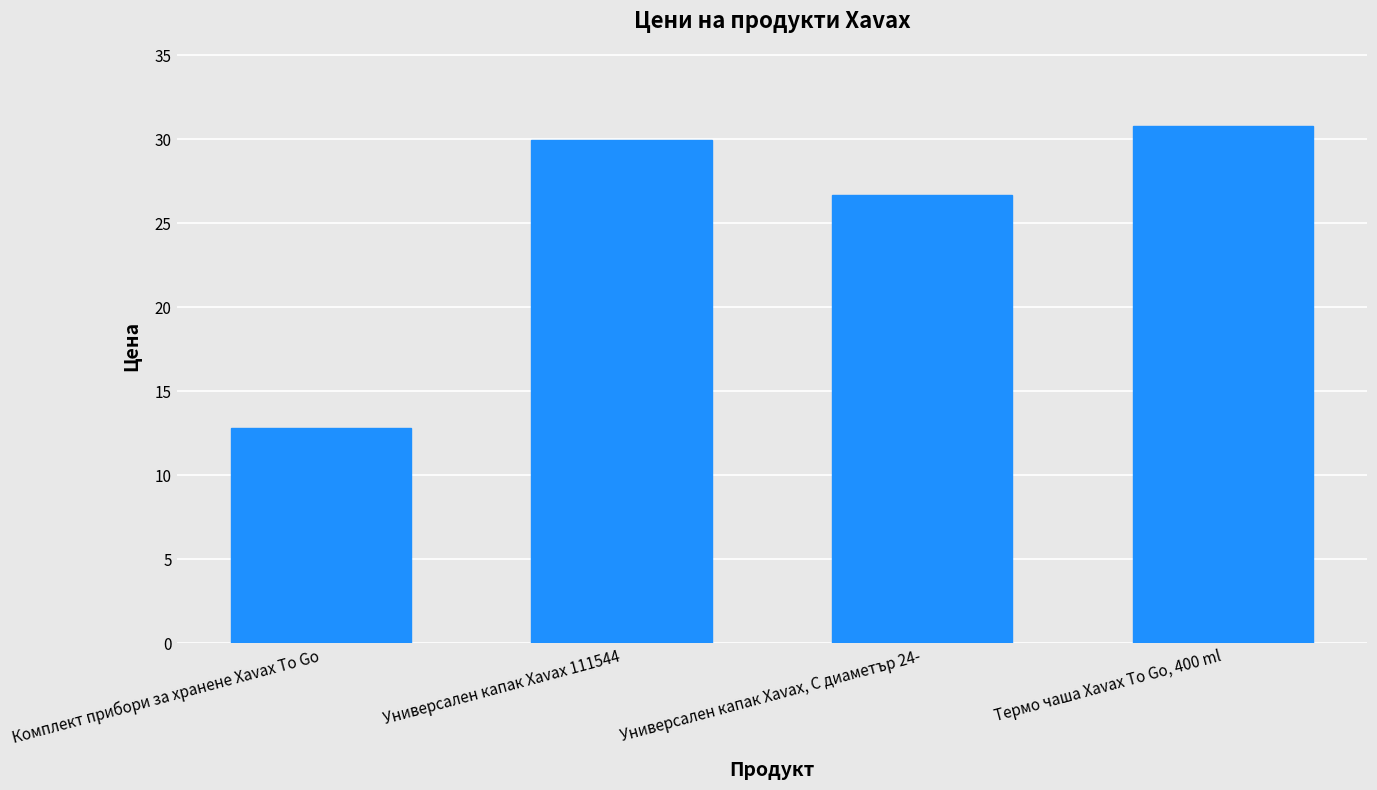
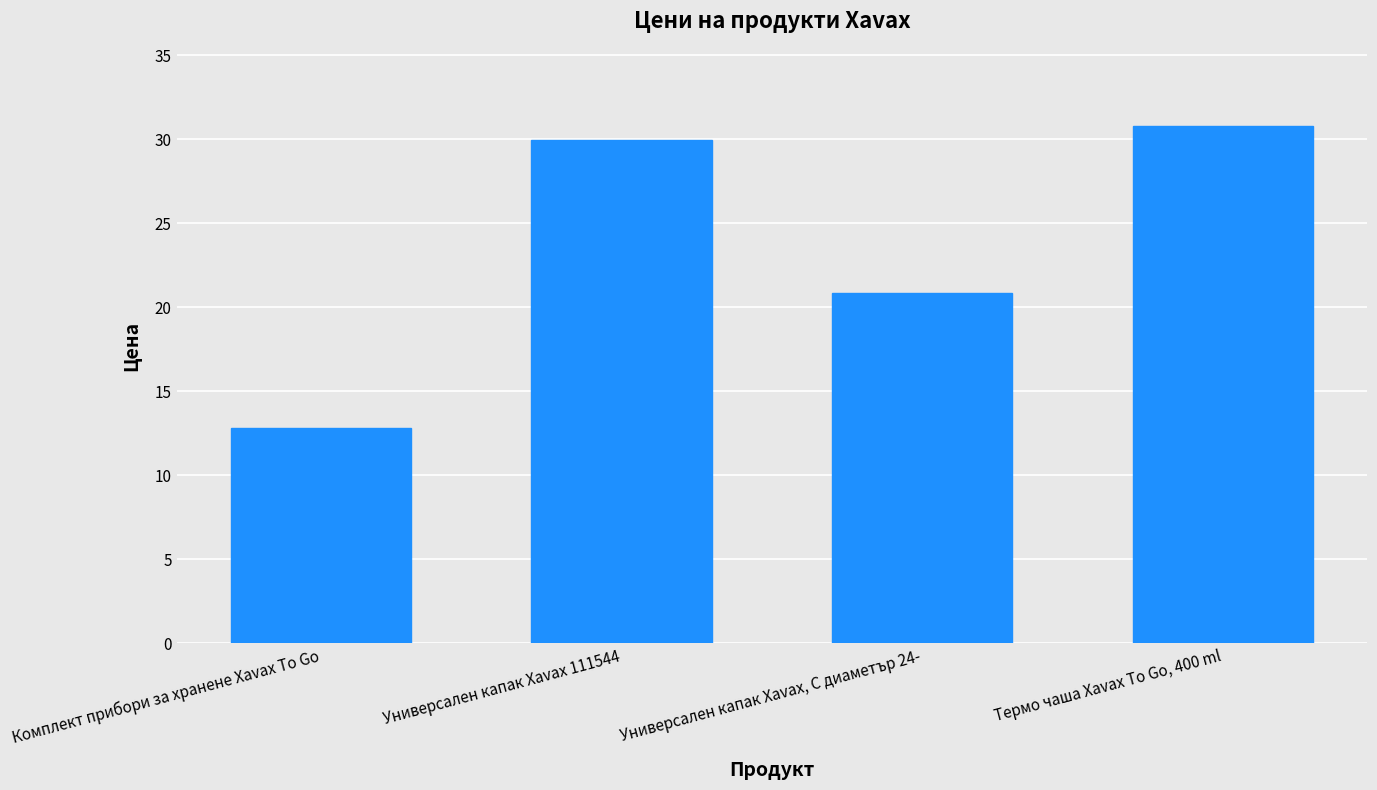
Универсален капак Xavax, С диаметър 24-: 26.6 -> 20.8
